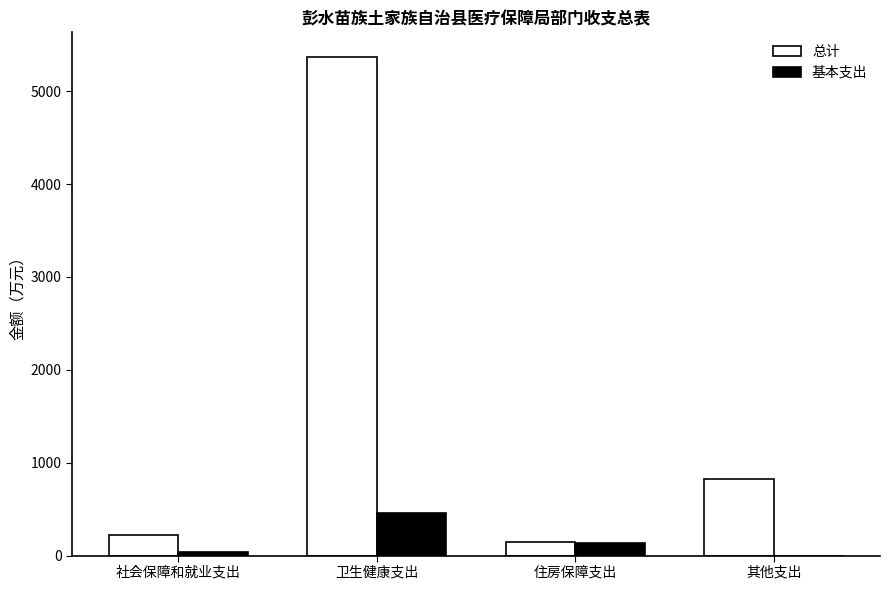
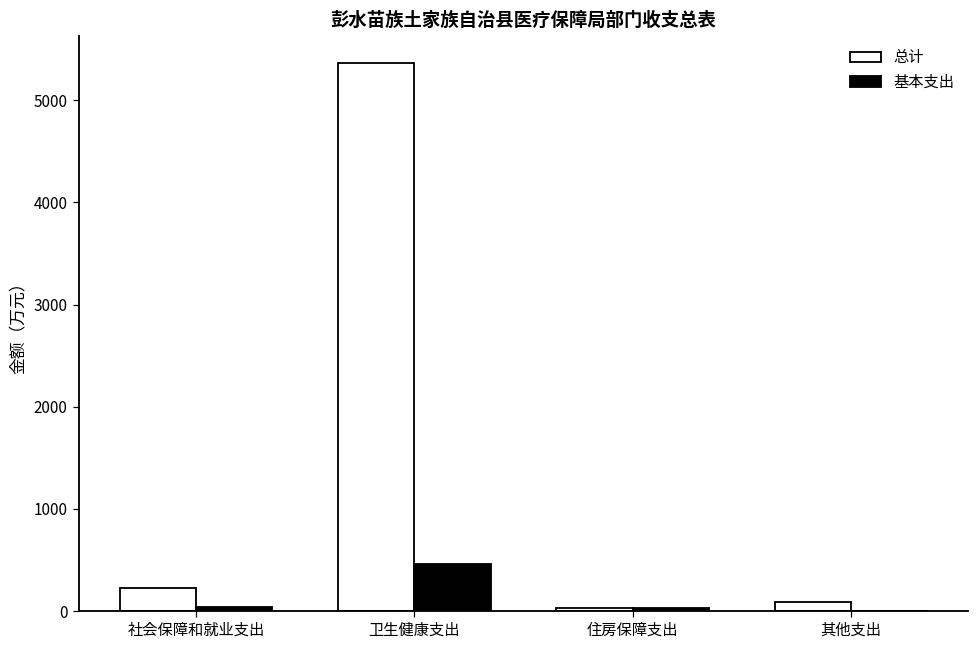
总计, 住房保障支出: 200 -> 0
基本支出, 住房保障支出: 100 -> 0
总计, 其他支出: 800 -> 100
